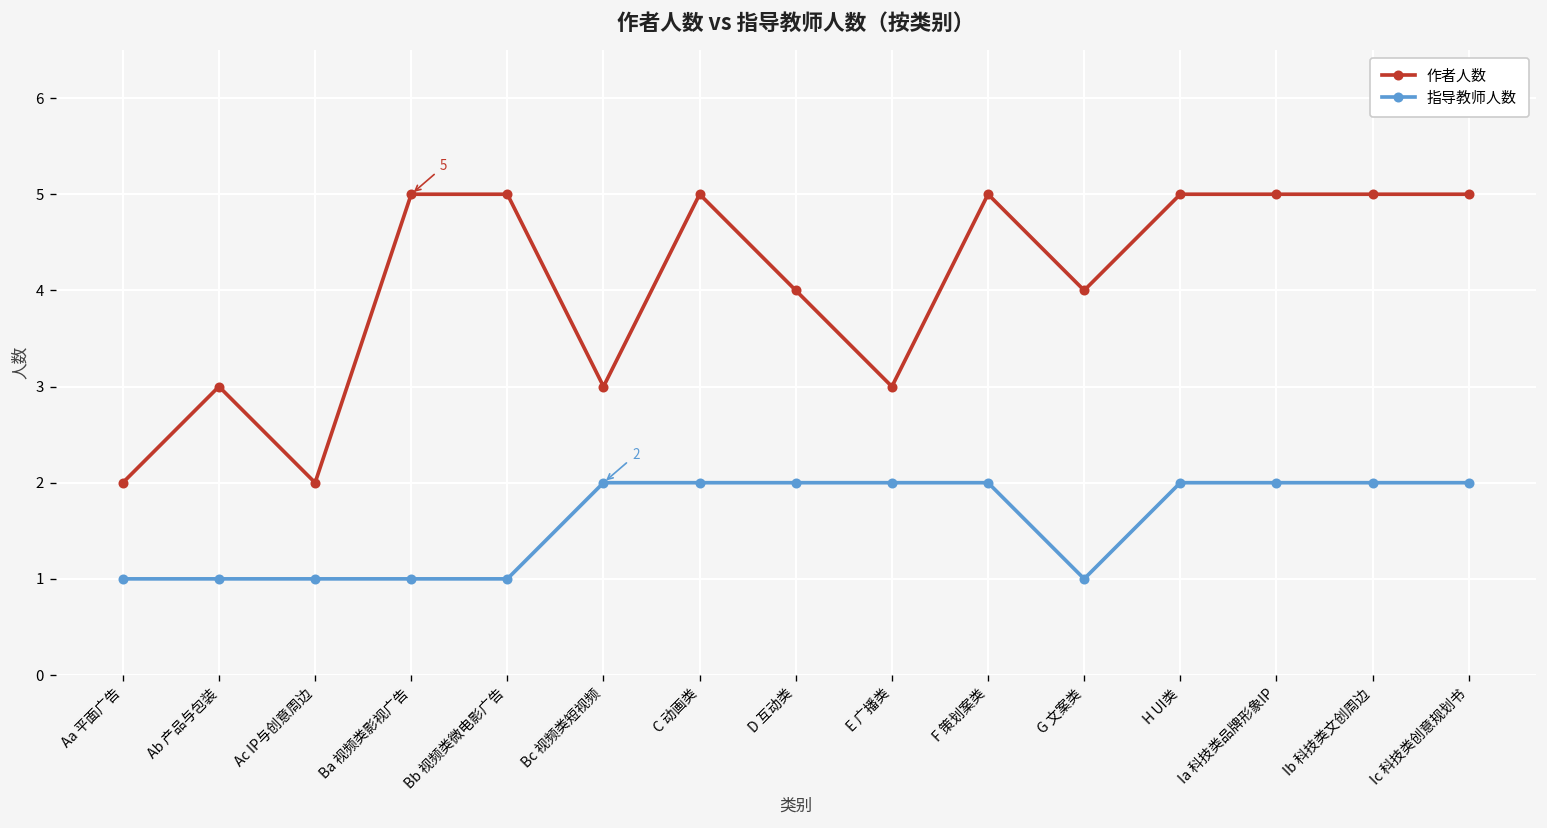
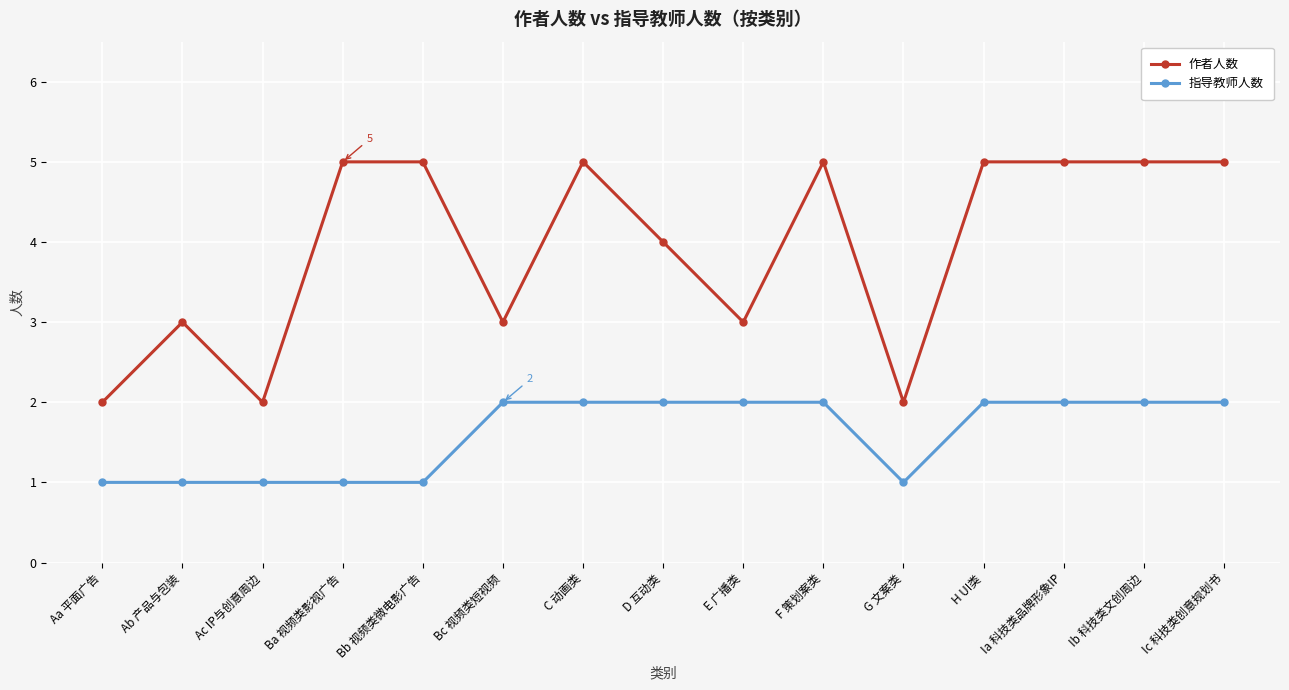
作者人数, G 文案类: 4 -> 2
